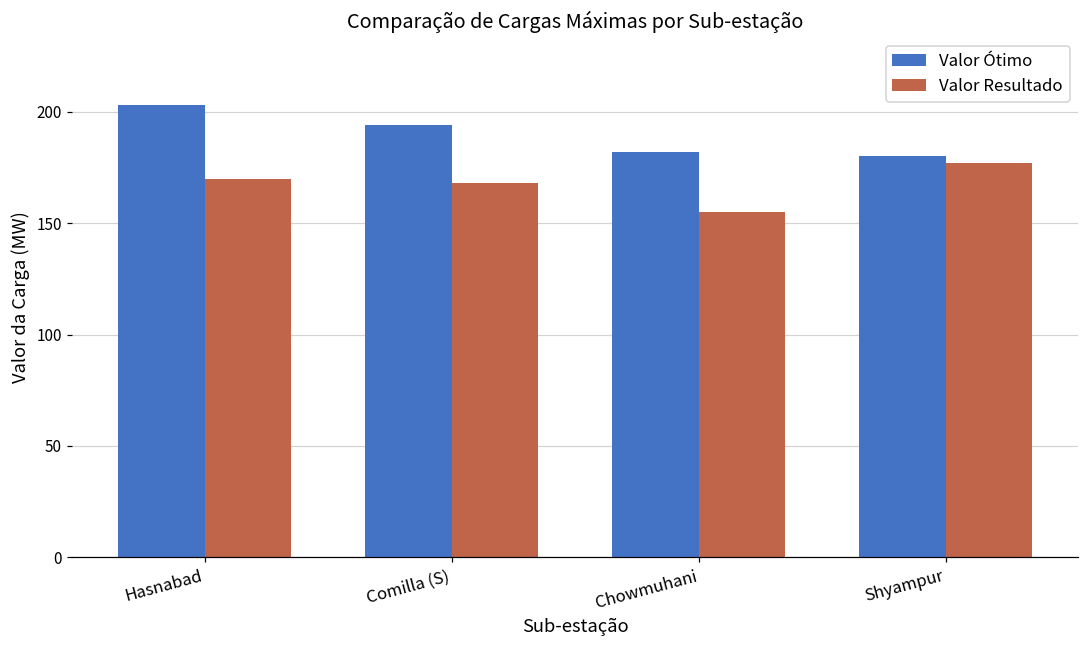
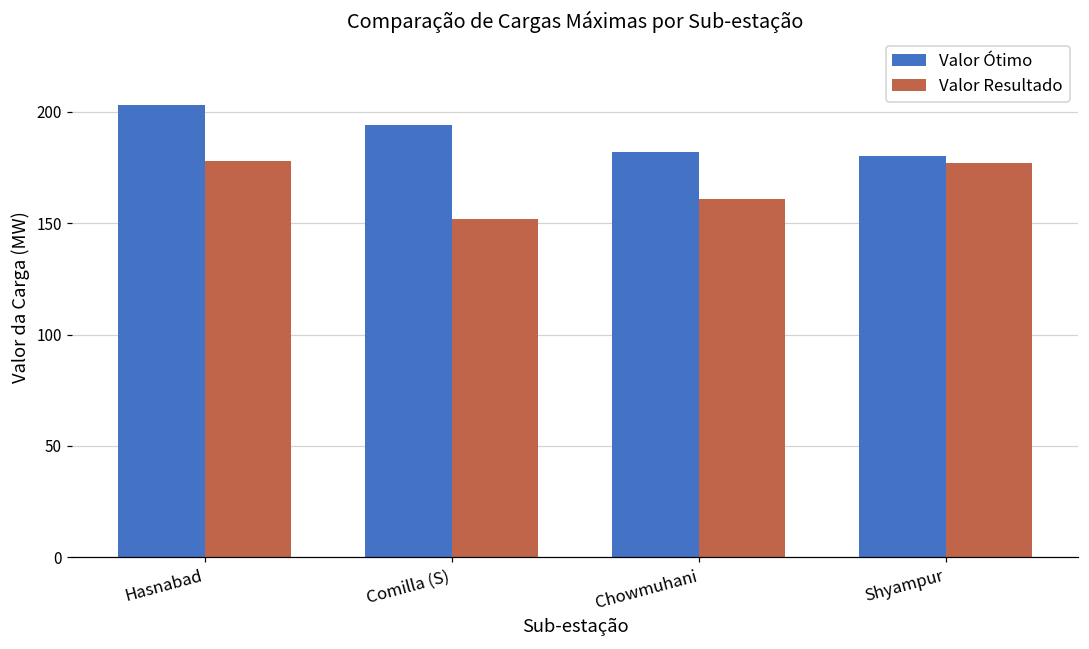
Valor Resultado, Hasnabad: 170 -> 178
Valor Resultado, Comilla (S): 168 -> 152
Valor Resultado, Chowmuhani: 155 -> 161
